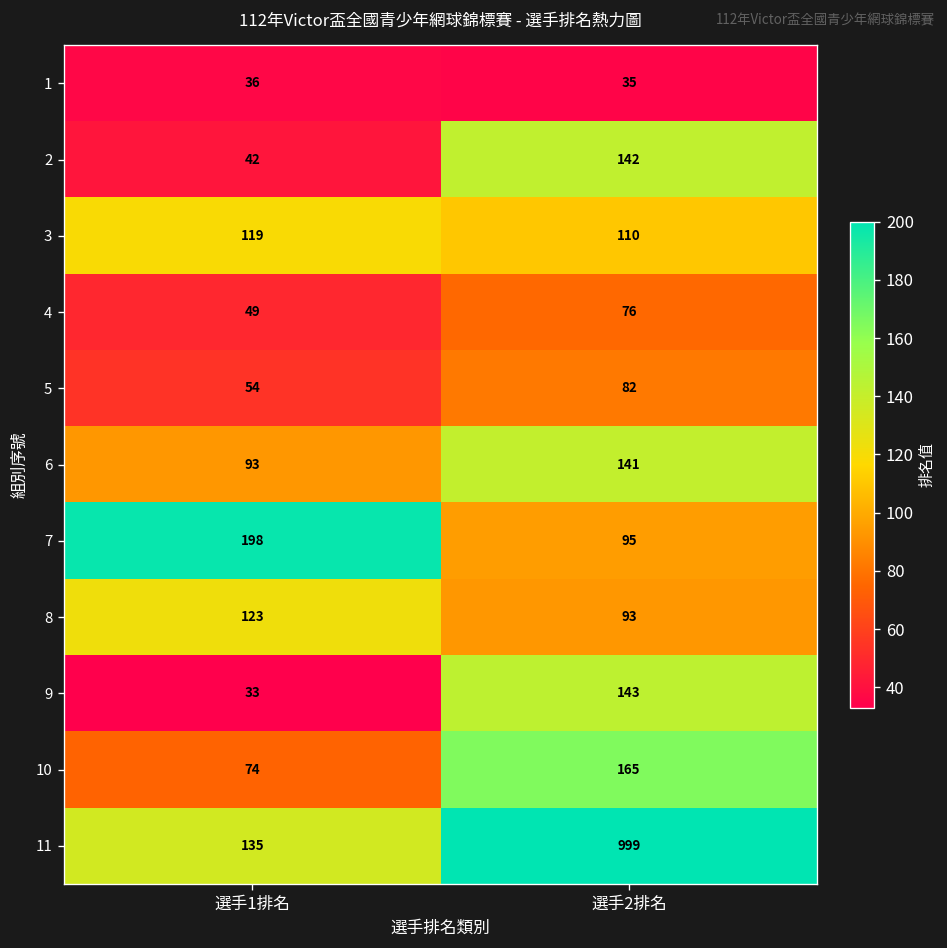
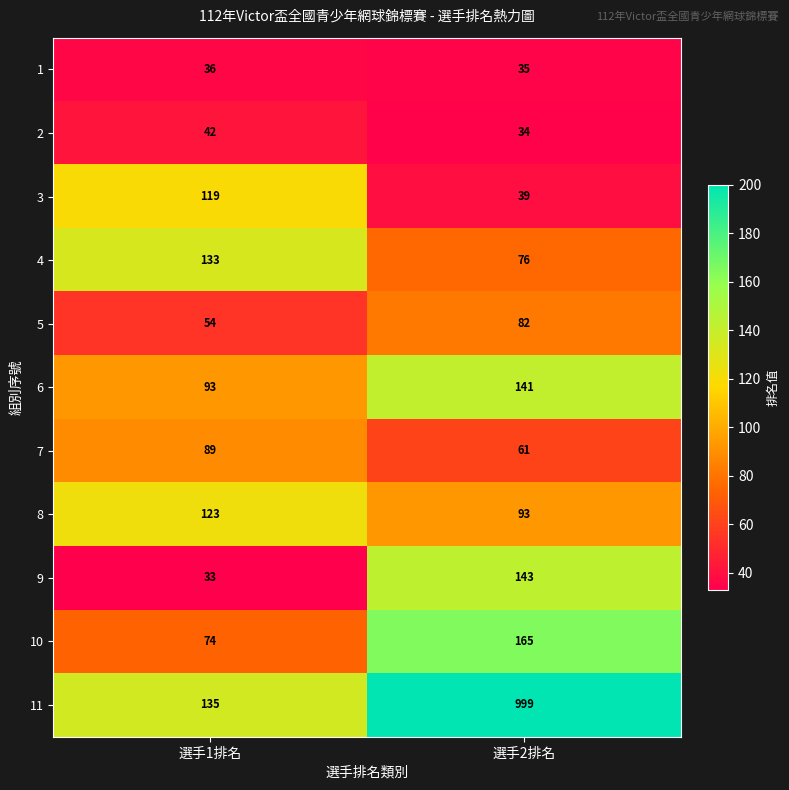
2, 選手2排名: 142 -> 34
3, 選手2排名: 110 -> 39
4, 選手1排名: 49 -> 133
7, 選手1排名: 198 -> 89
7, 選手2排名: 95 -> 61
